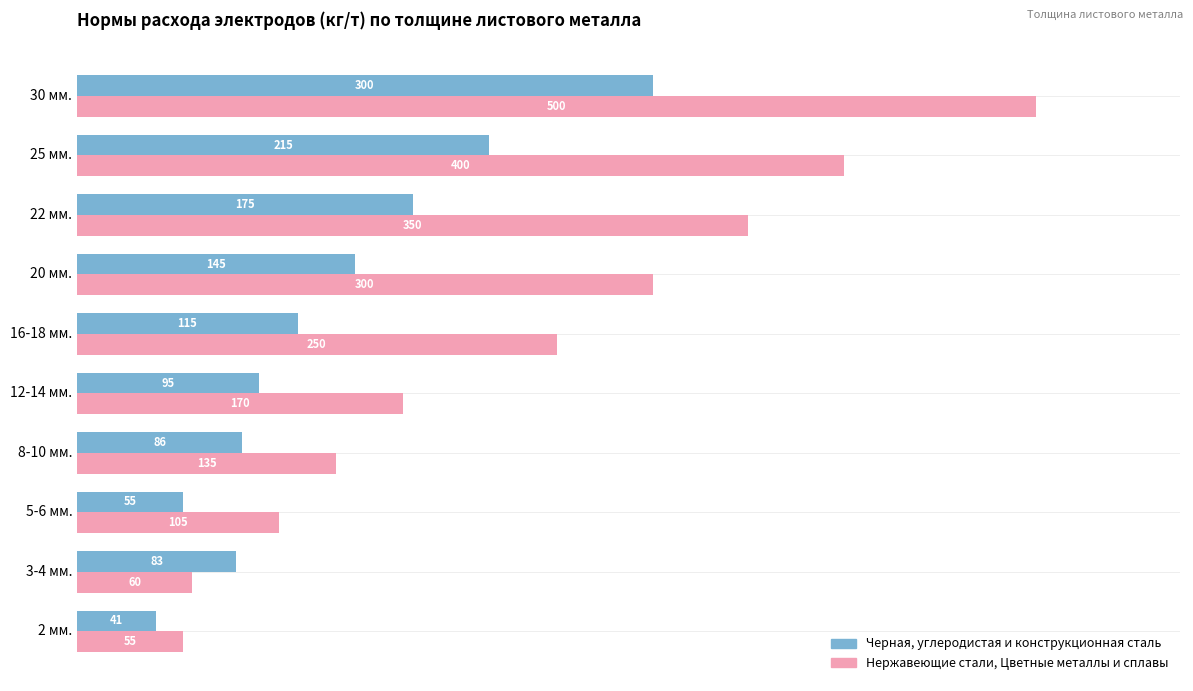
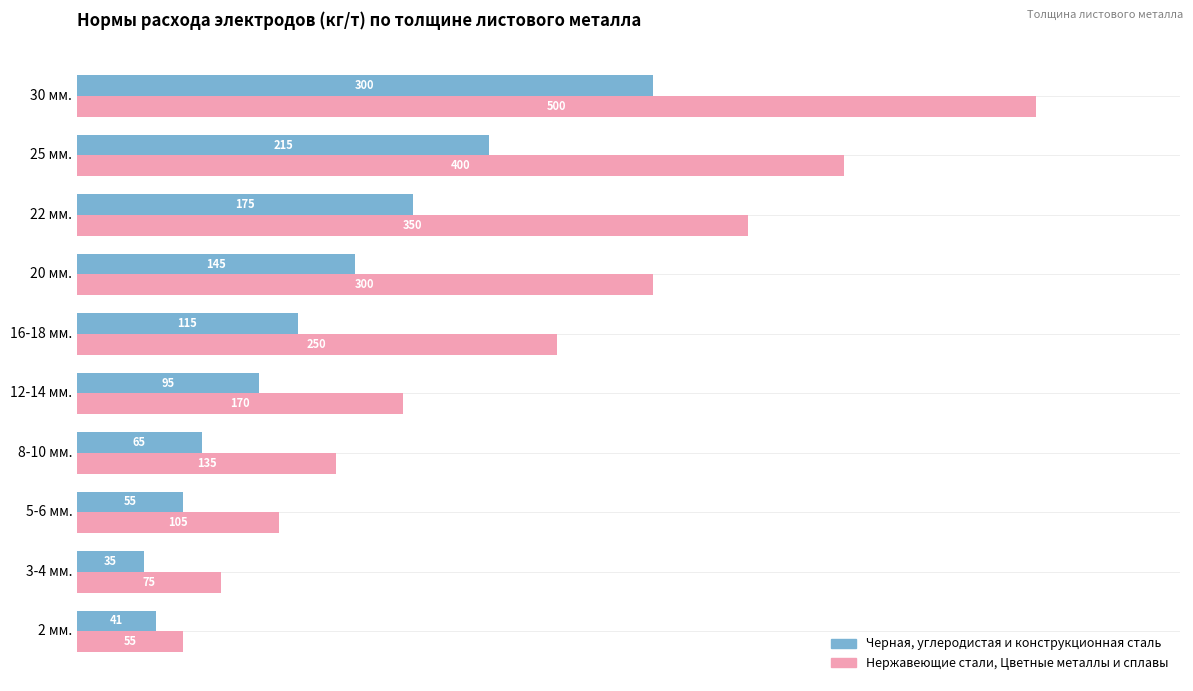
Черная, углеродистая и конструкционная сталь, 8-10 мм.: 86 -> 65
Черная, углеродистая и конструкционная сталь, 3-4 мм.: 83 -> 35
Нержавеющие стали, Цветные металлы и сплавы, 3-4 мм.: 60 -> 75
